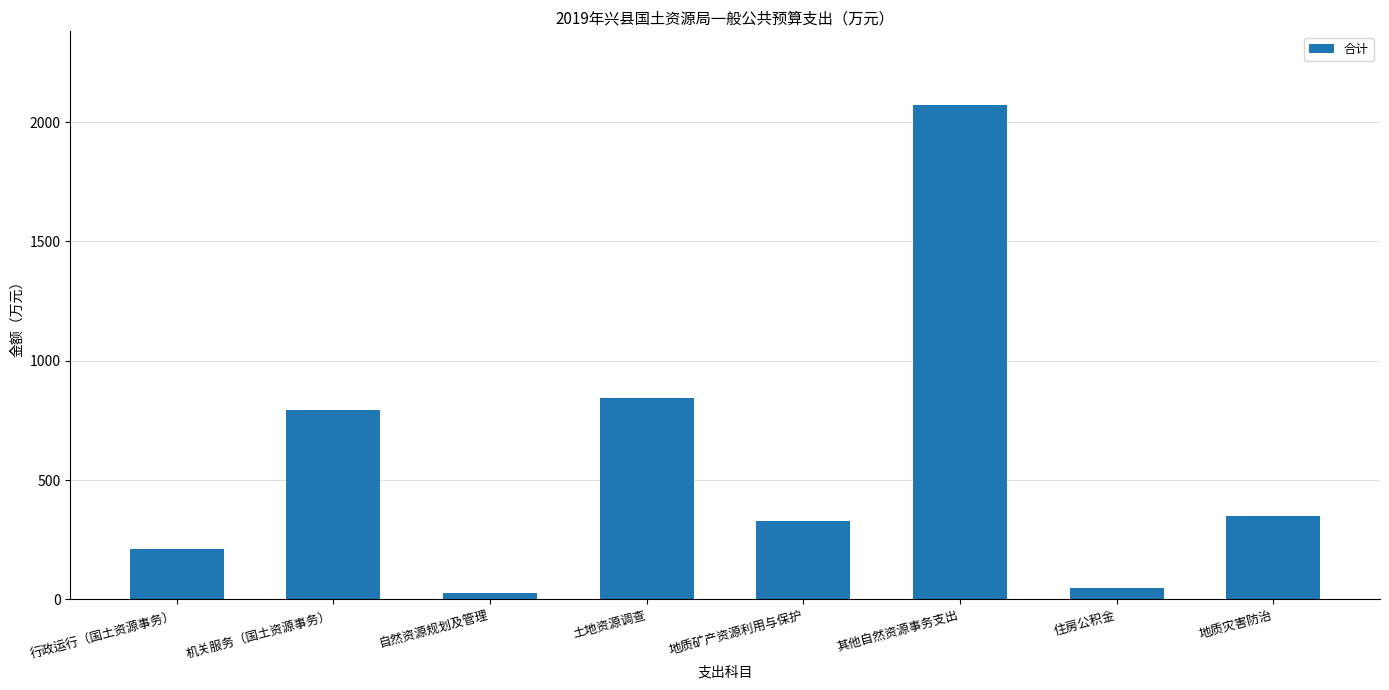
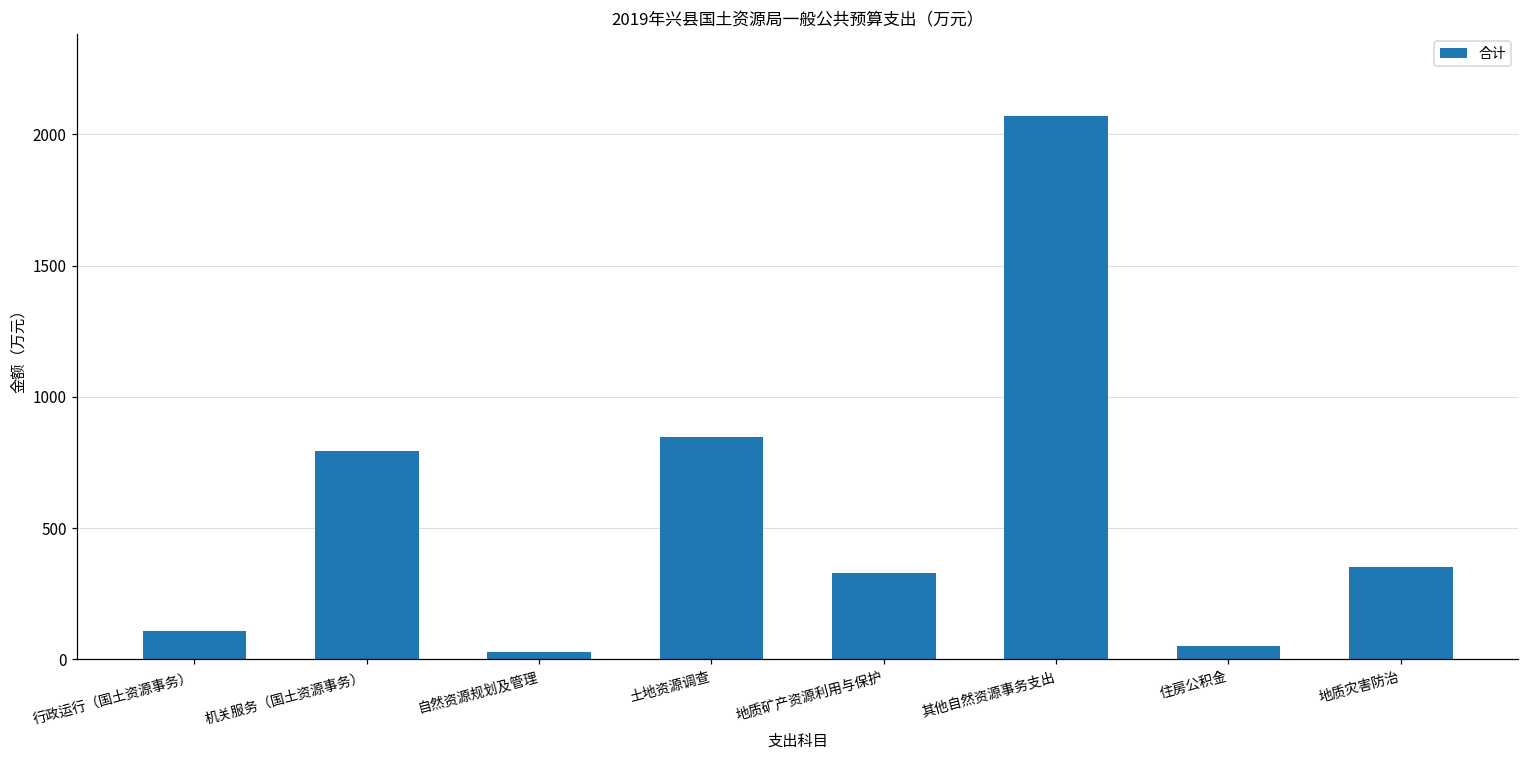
行政运行（国土资源事务）: 210 -> 110
